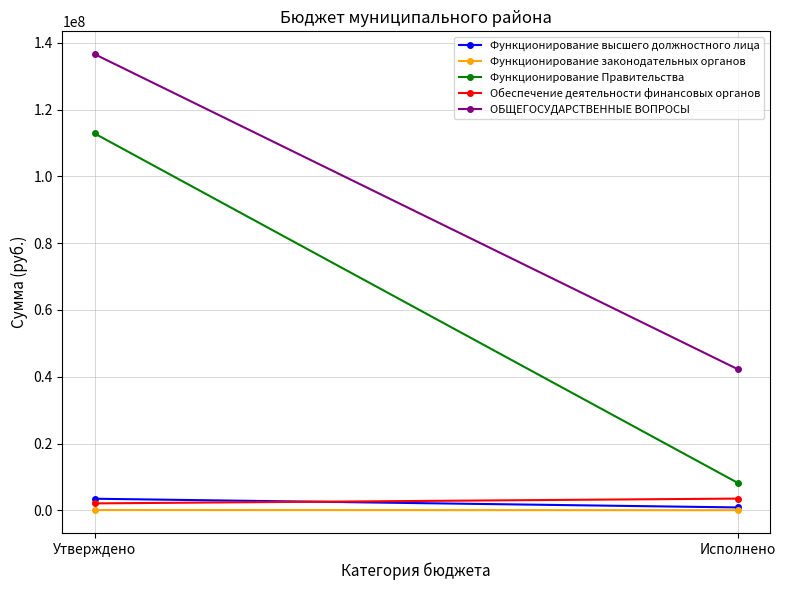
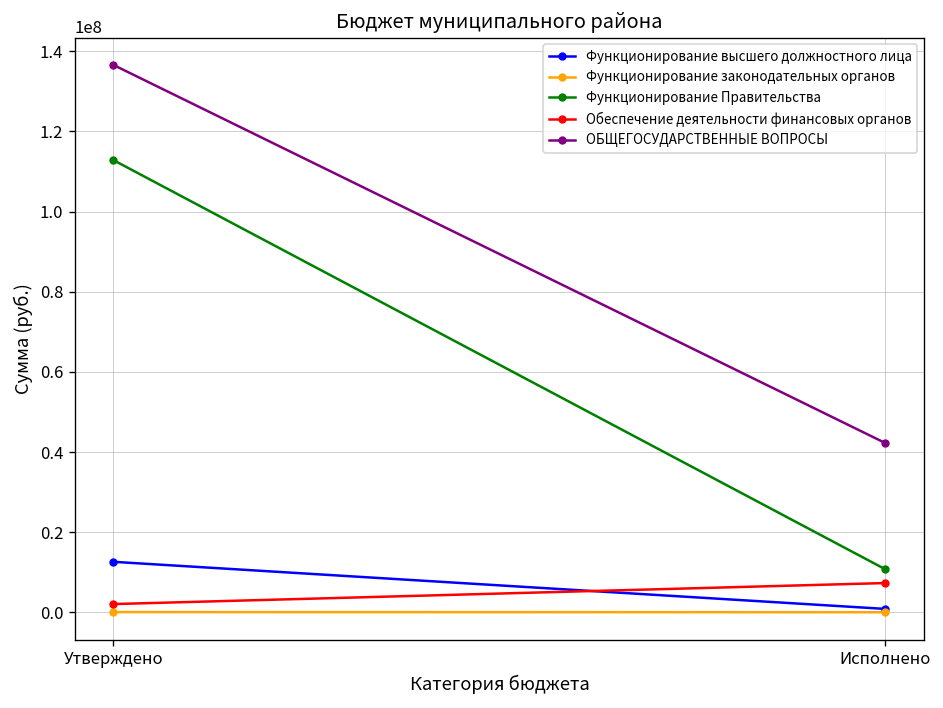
Функционирование высшего должностного лица, Утверждено: 3000000 -> 13000000
Функционирование Правительства, Исполнено: 8000000 -> 11000000
Обеспечение деятельности финансовых органов, Исполнено: 4000000 -> 7000000
